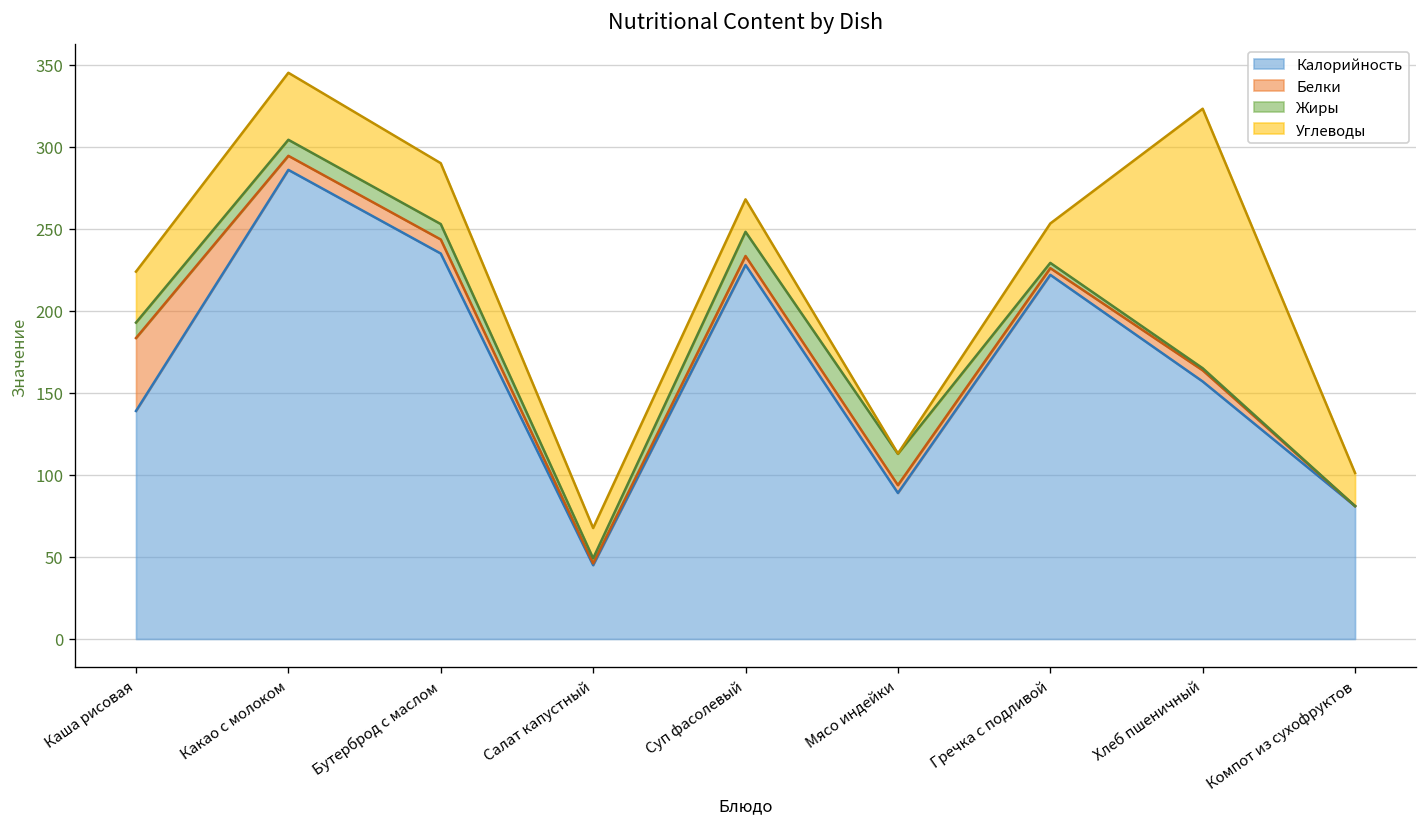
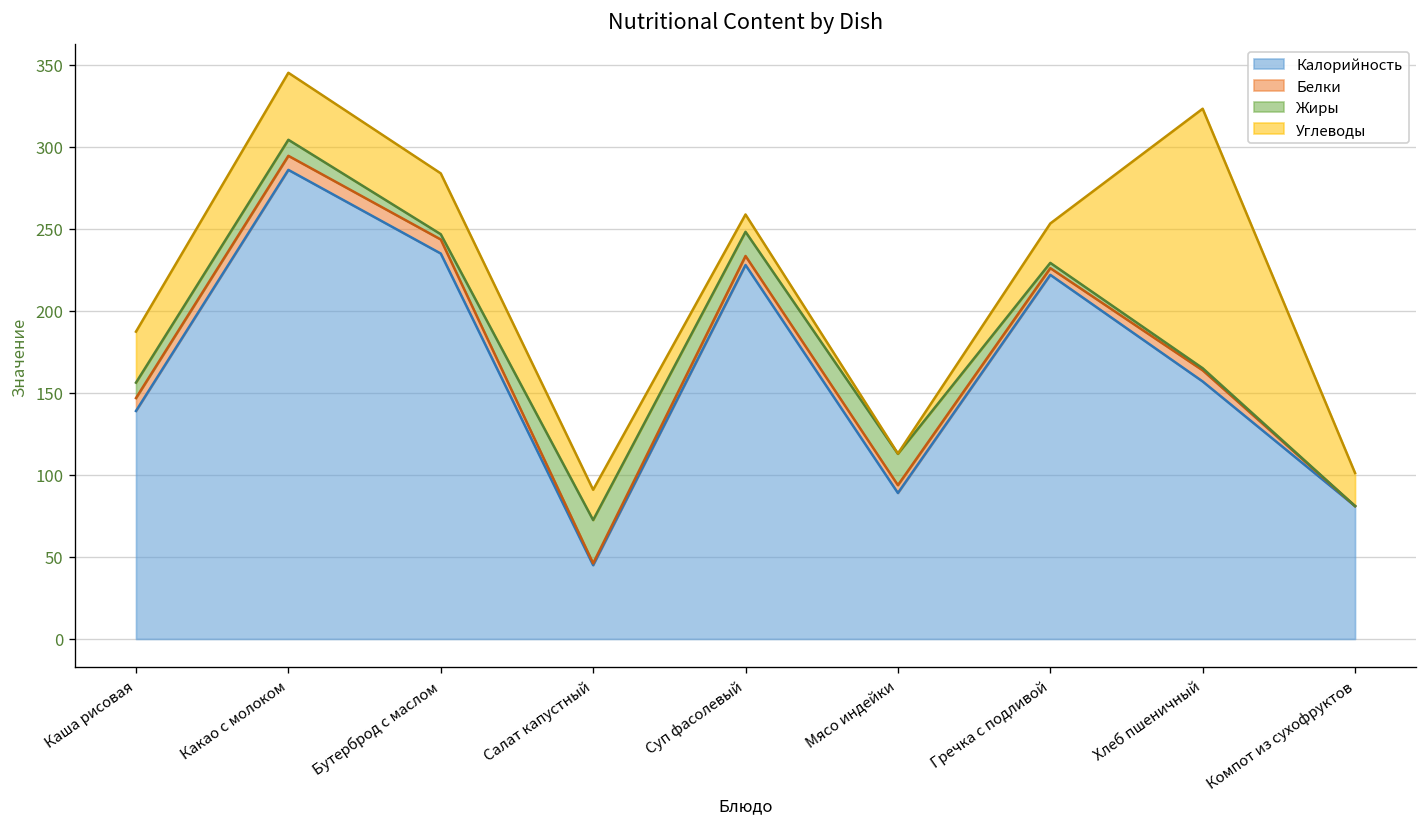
Белки, Каша рисовая: 44 -> 8
Жиры, Бутерброд с маслом: 9 -> 3
Жиры, Салат капустный: 3 -> 26
Углеводы, Суп фасолевый: 20 -> 11
